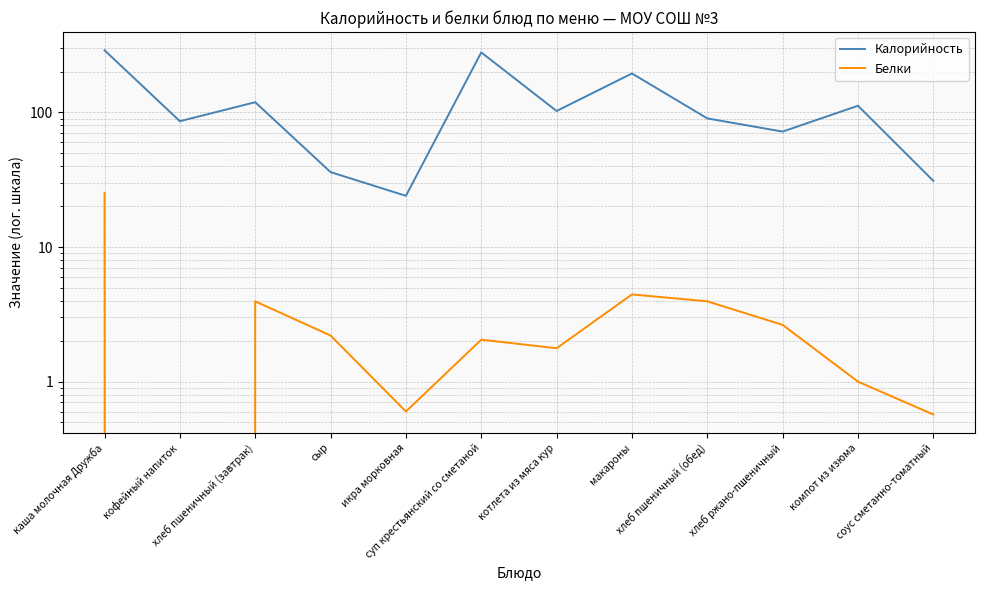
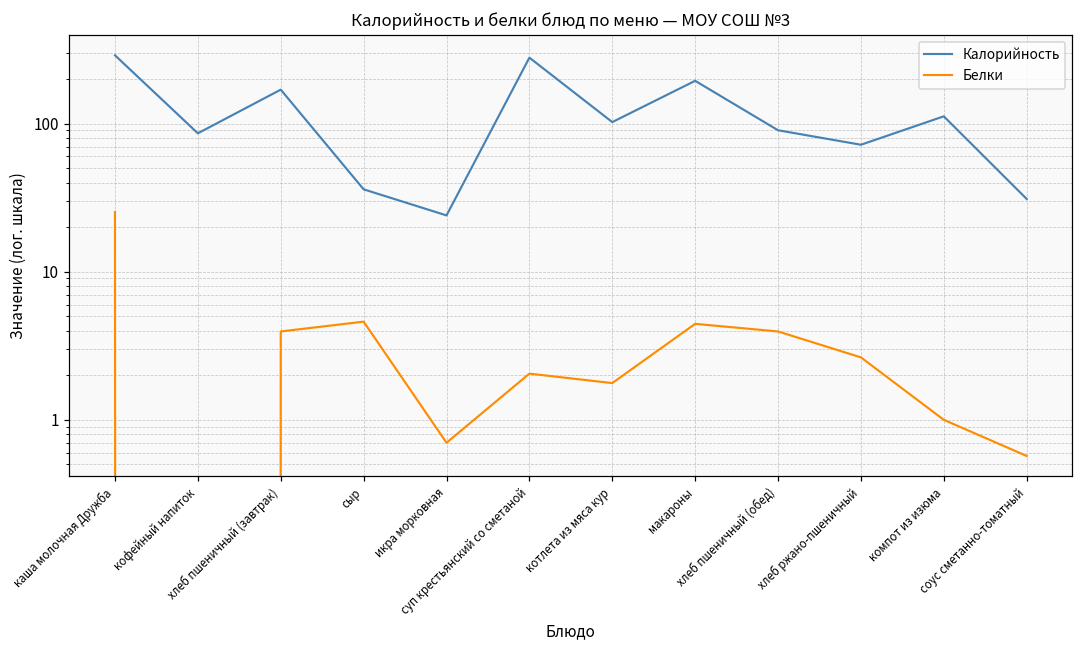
Калорийность, хлеб пшеничный (завтрак): 120 -> 170
Белки, сыр: 2.2 -> 4.6
Белки, икра морковная: 0.6 -> 0.7
